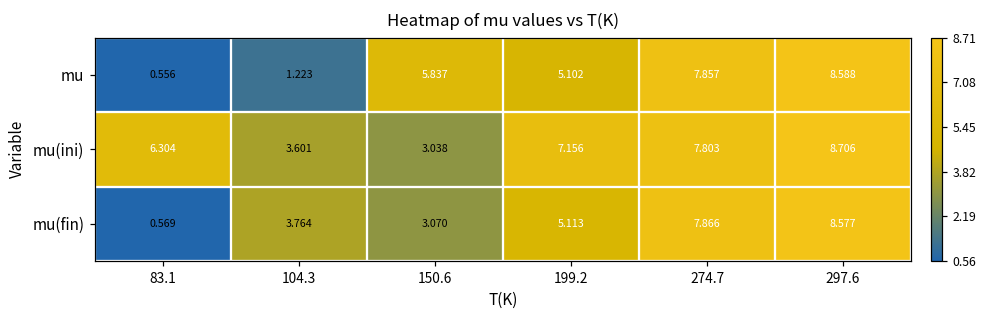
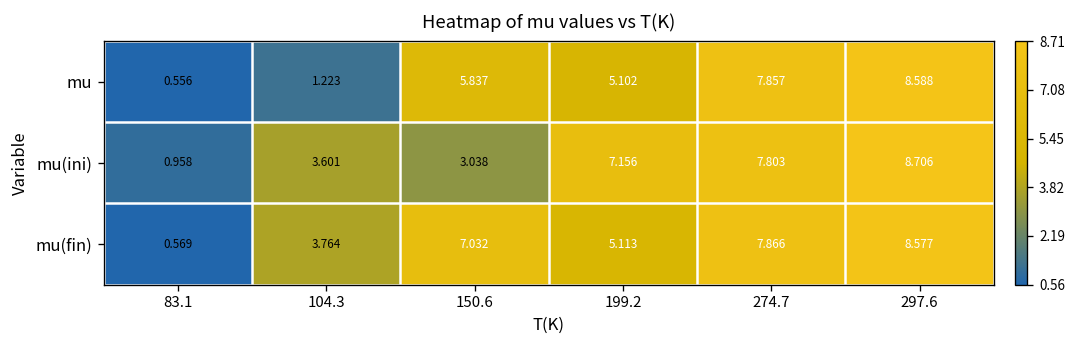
mu(ini), 83.1: 6.304 -> 0.958
mu(fin), 150.6: 3.070 -> 7.032
